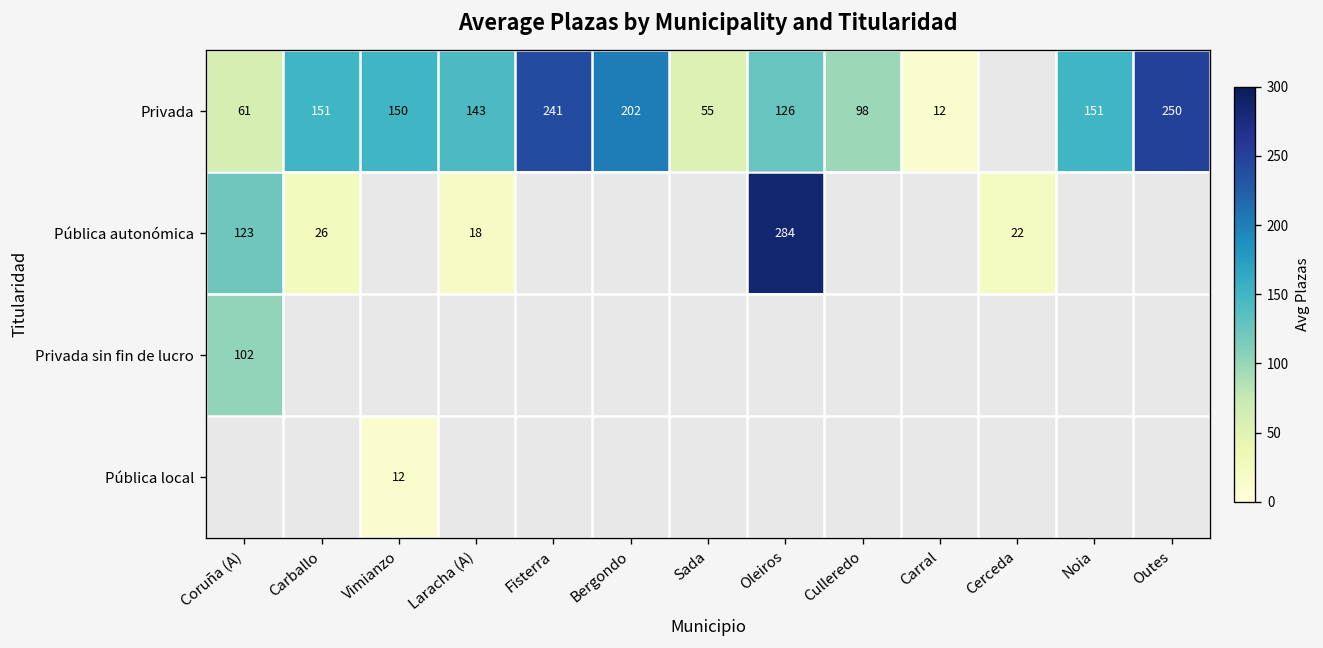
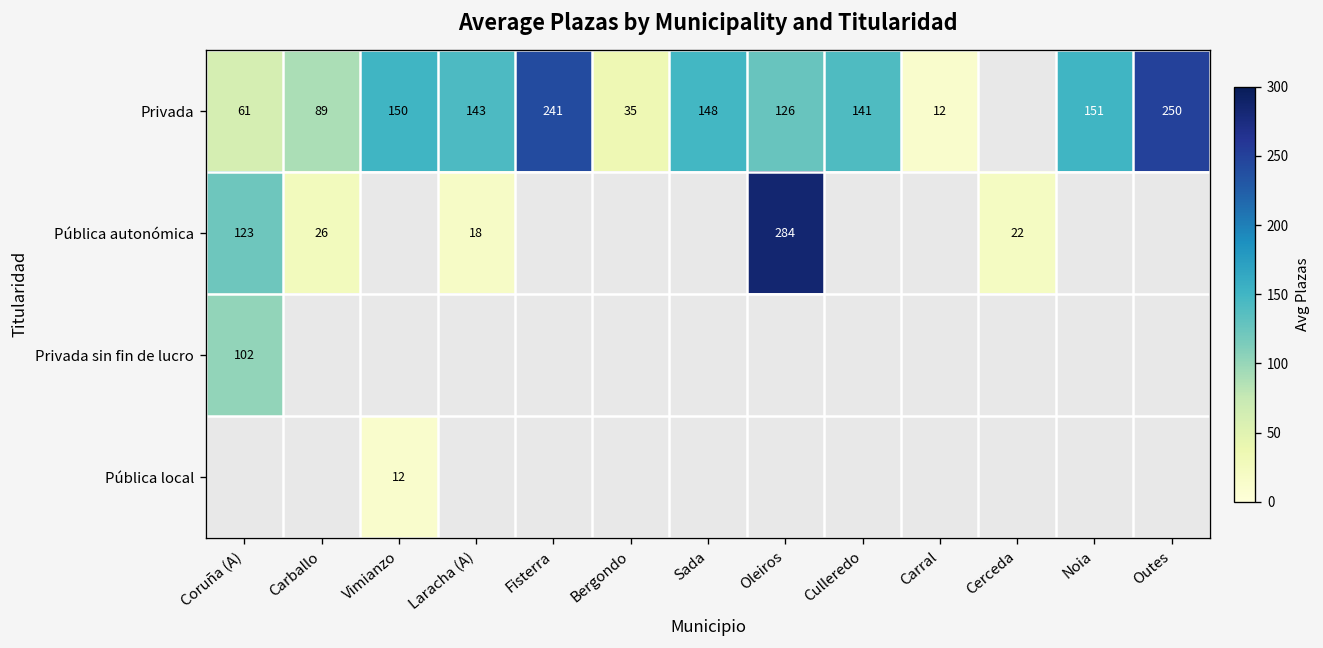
Privada, Carballo: 151 -> 89
Privada, Bergondo: 202 -> 35
Privada, Sada: 55 -> 148
Privada, Culleredo: 98 -> 141
